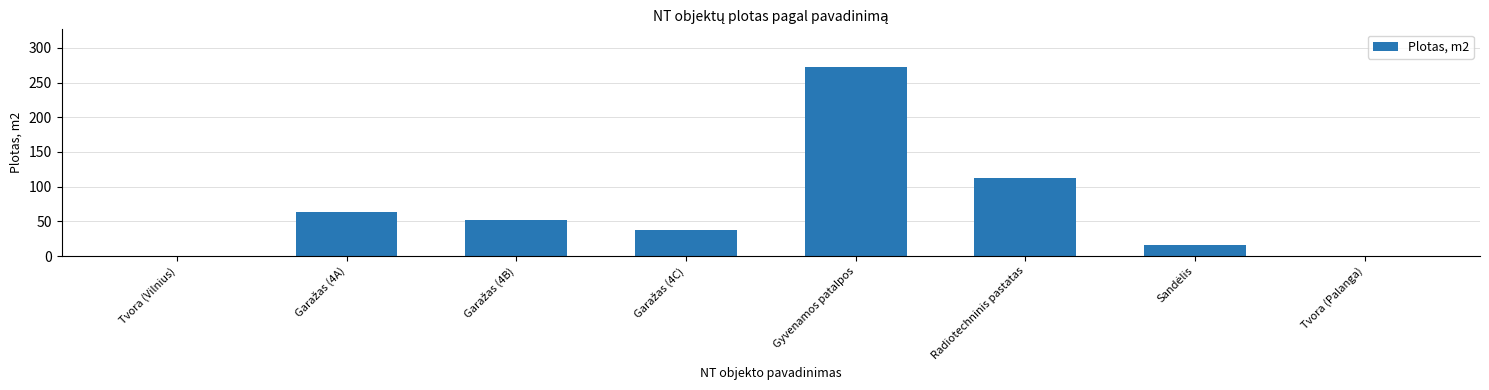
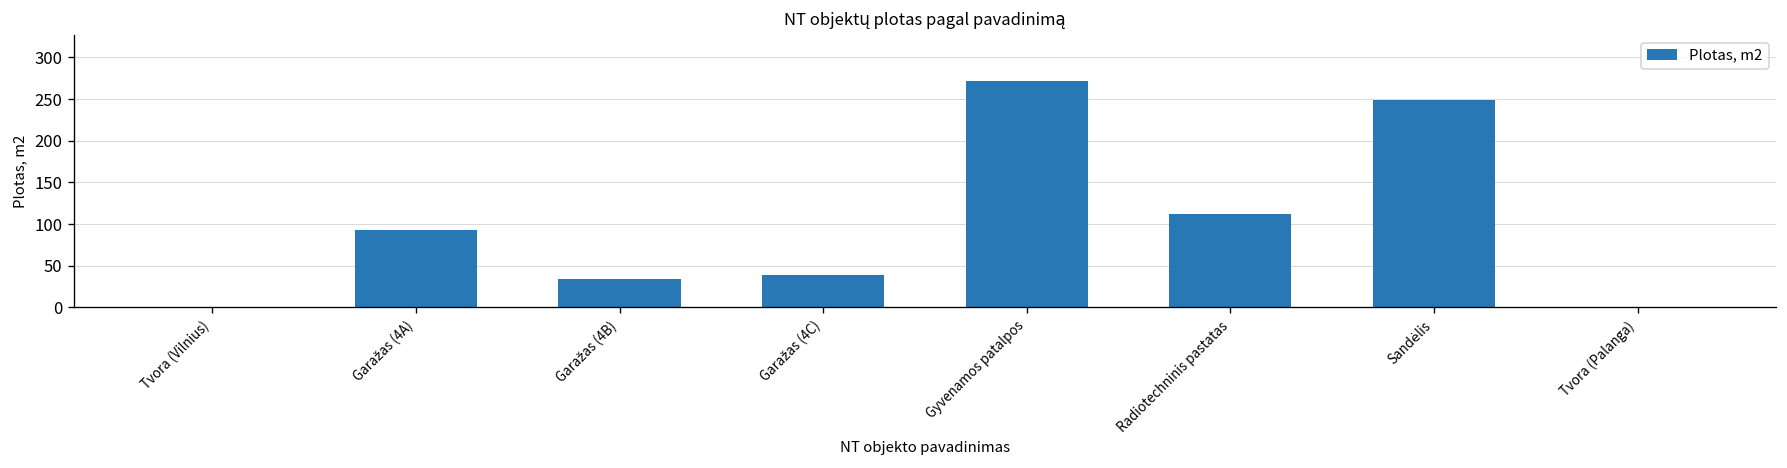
Garažas (4A): 60 -> 90
Garažas (4B): 50 -> 30
Sandėlis: 20 -> 250
